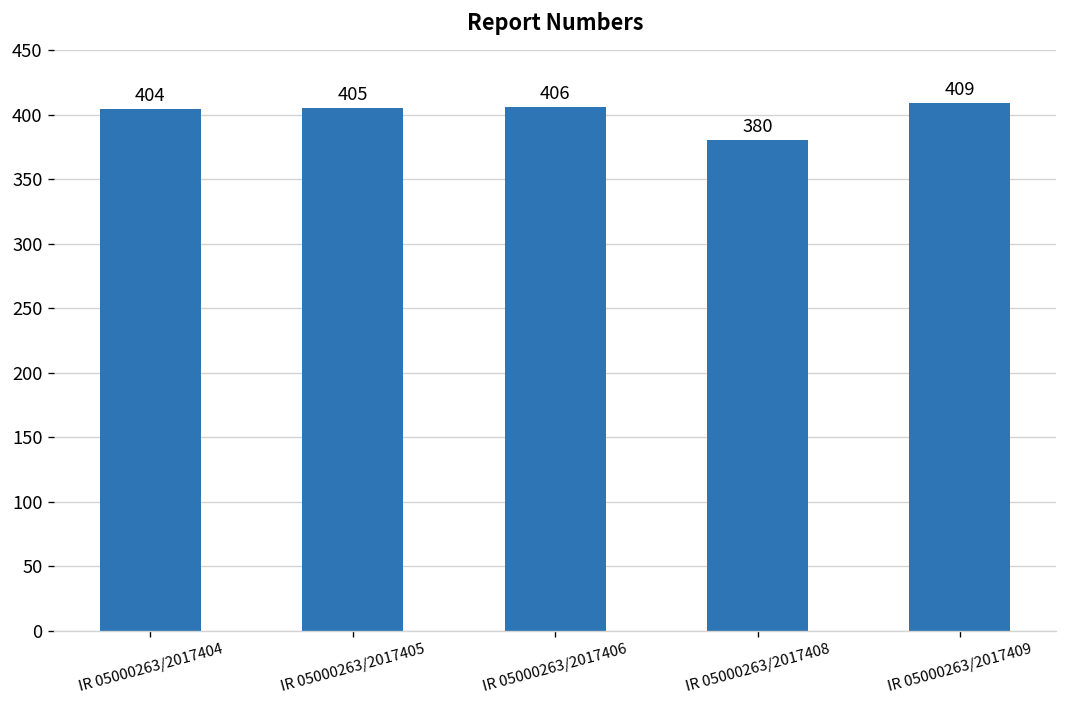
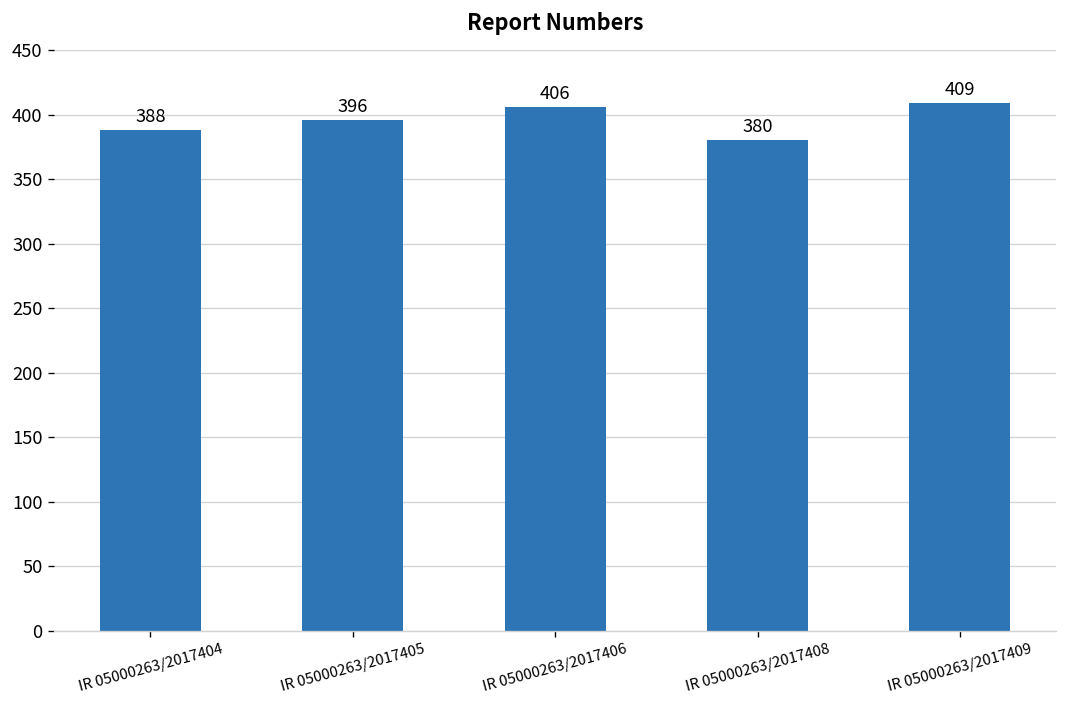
IR 05000263/2017404: 404 -> 388
IR 05000263/2017405: 405 -> 396
